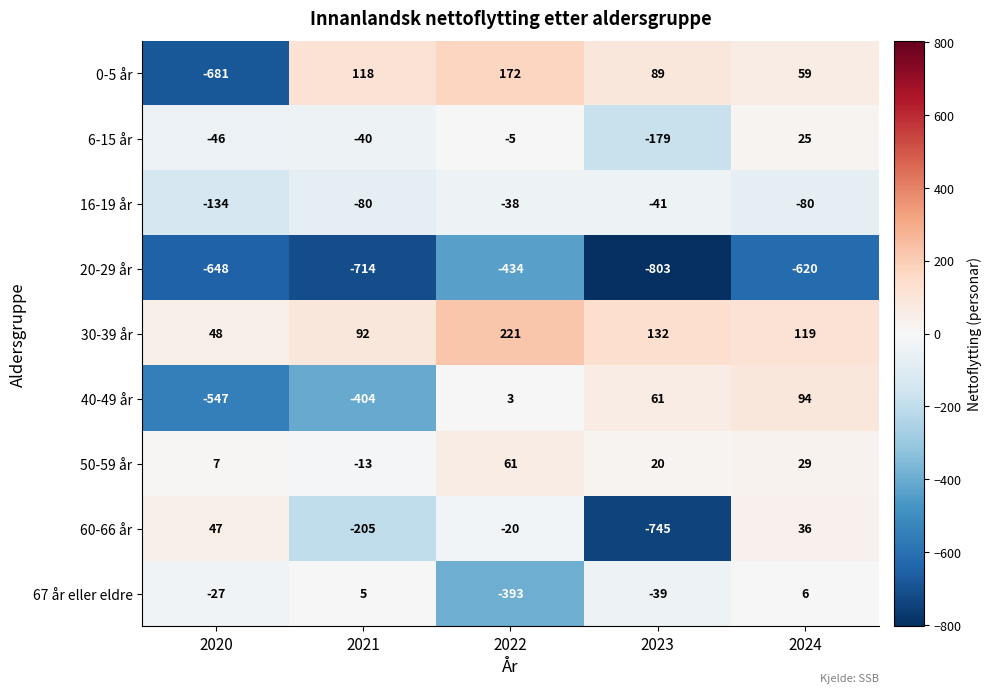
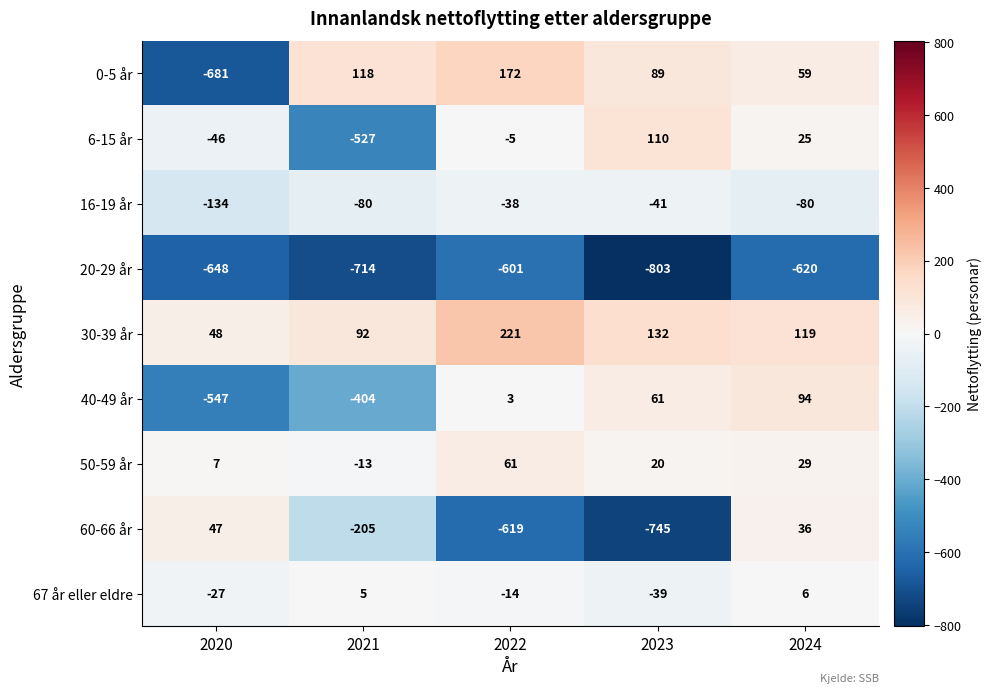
6-15 år, 2021: -40 -> -527
6-15 år, 2023: -179 -> 110
20-29 år, 2022: -434 -> -601
60-66 år, 2022: -20 -> -619
67 år eller eldre, 2022: -393 -> -14
